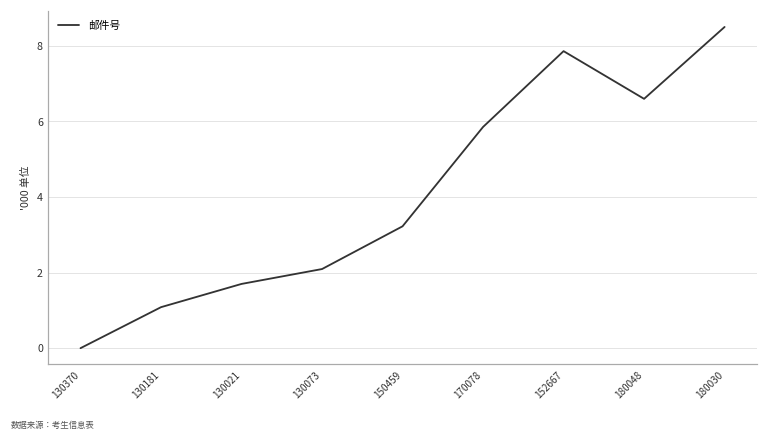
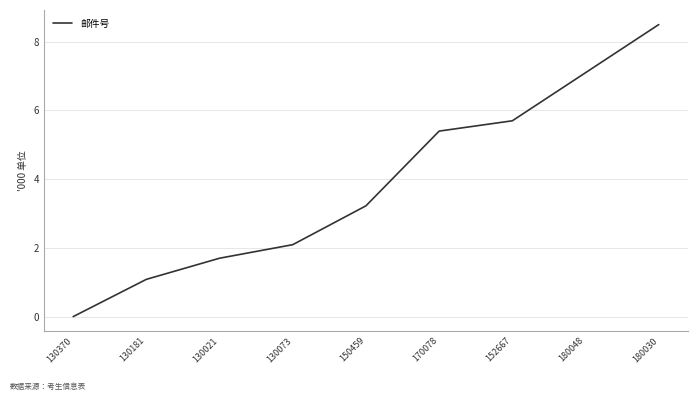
170078: 5.9 -> 5.4
152667: 7.9 -> 5.7
180048: 6.6 -> 7.1
